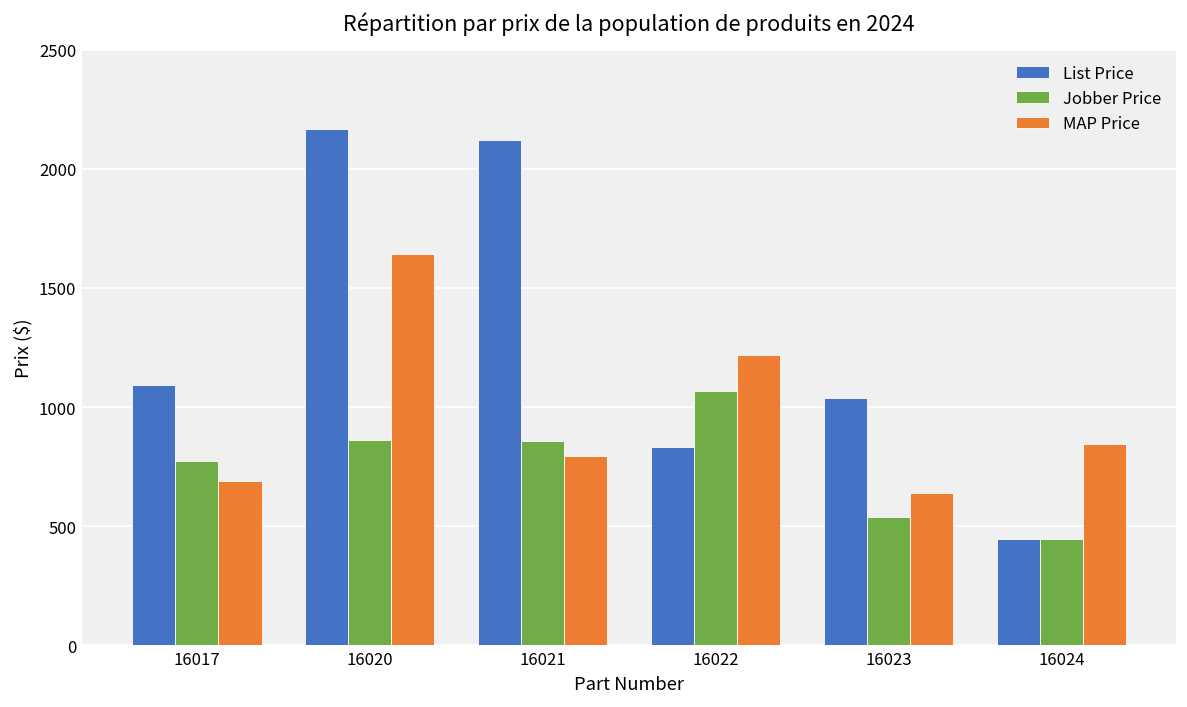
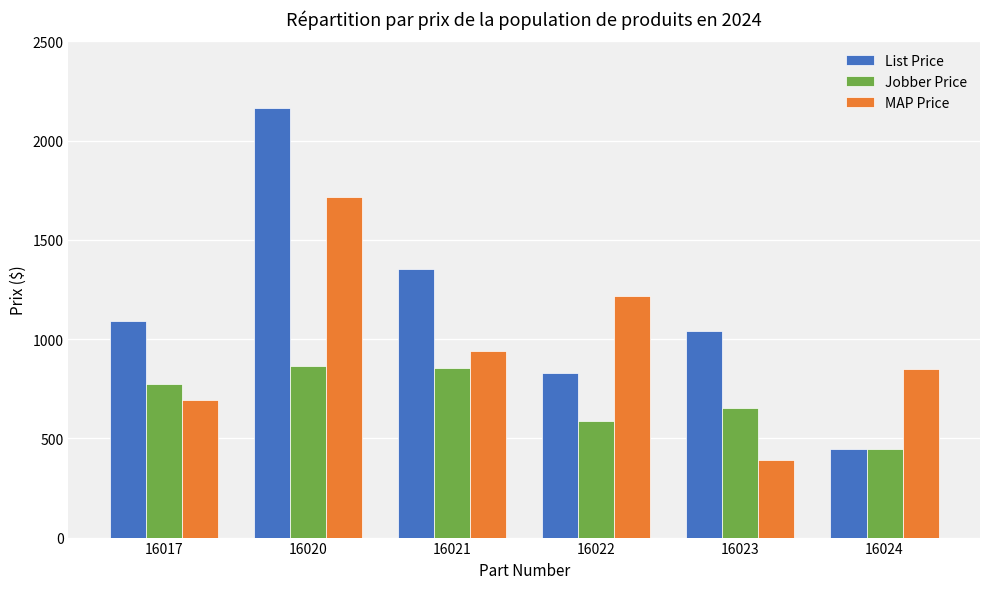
MAP Price, 16020: 1640 -> 1710
List Price, 16021: 2120 -> 1350
MAP Price, 16021: 790 -> 940
Jobber Price, 16022: 1070 -> 590
Jobber Price, 16023: 540 -> 650
MAP Price, 16023: 640 -> 390
